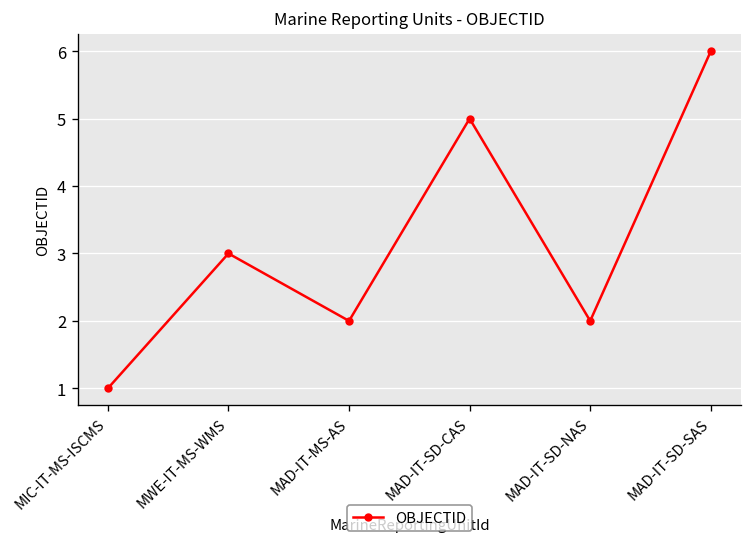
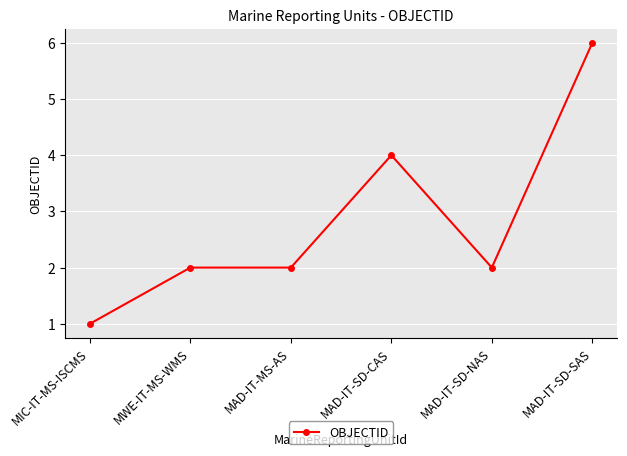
MWE-IT-MS-WMS: 3 -> 2
MAD-IT-SD-CAS: 5 -> 4
